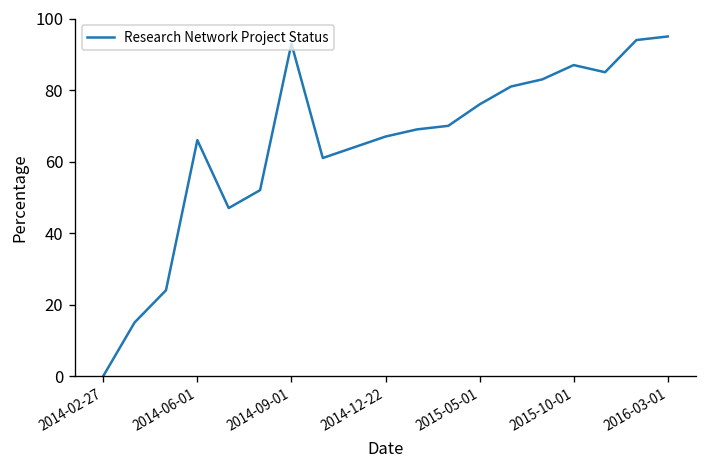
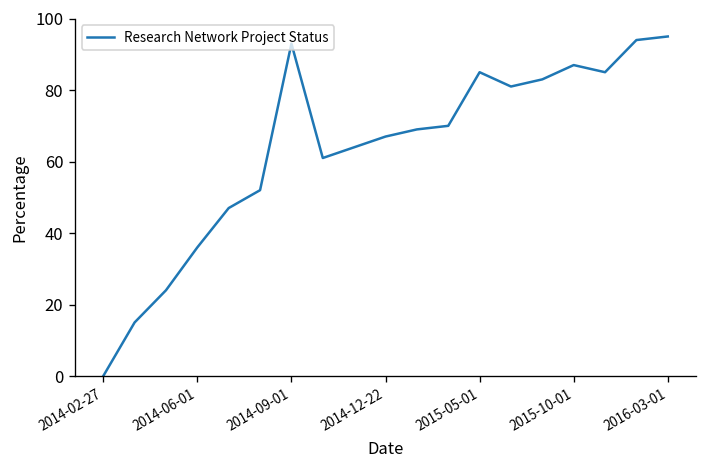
2014-06-01: 66 -> 36
2015-05-01: 76 -> 85
